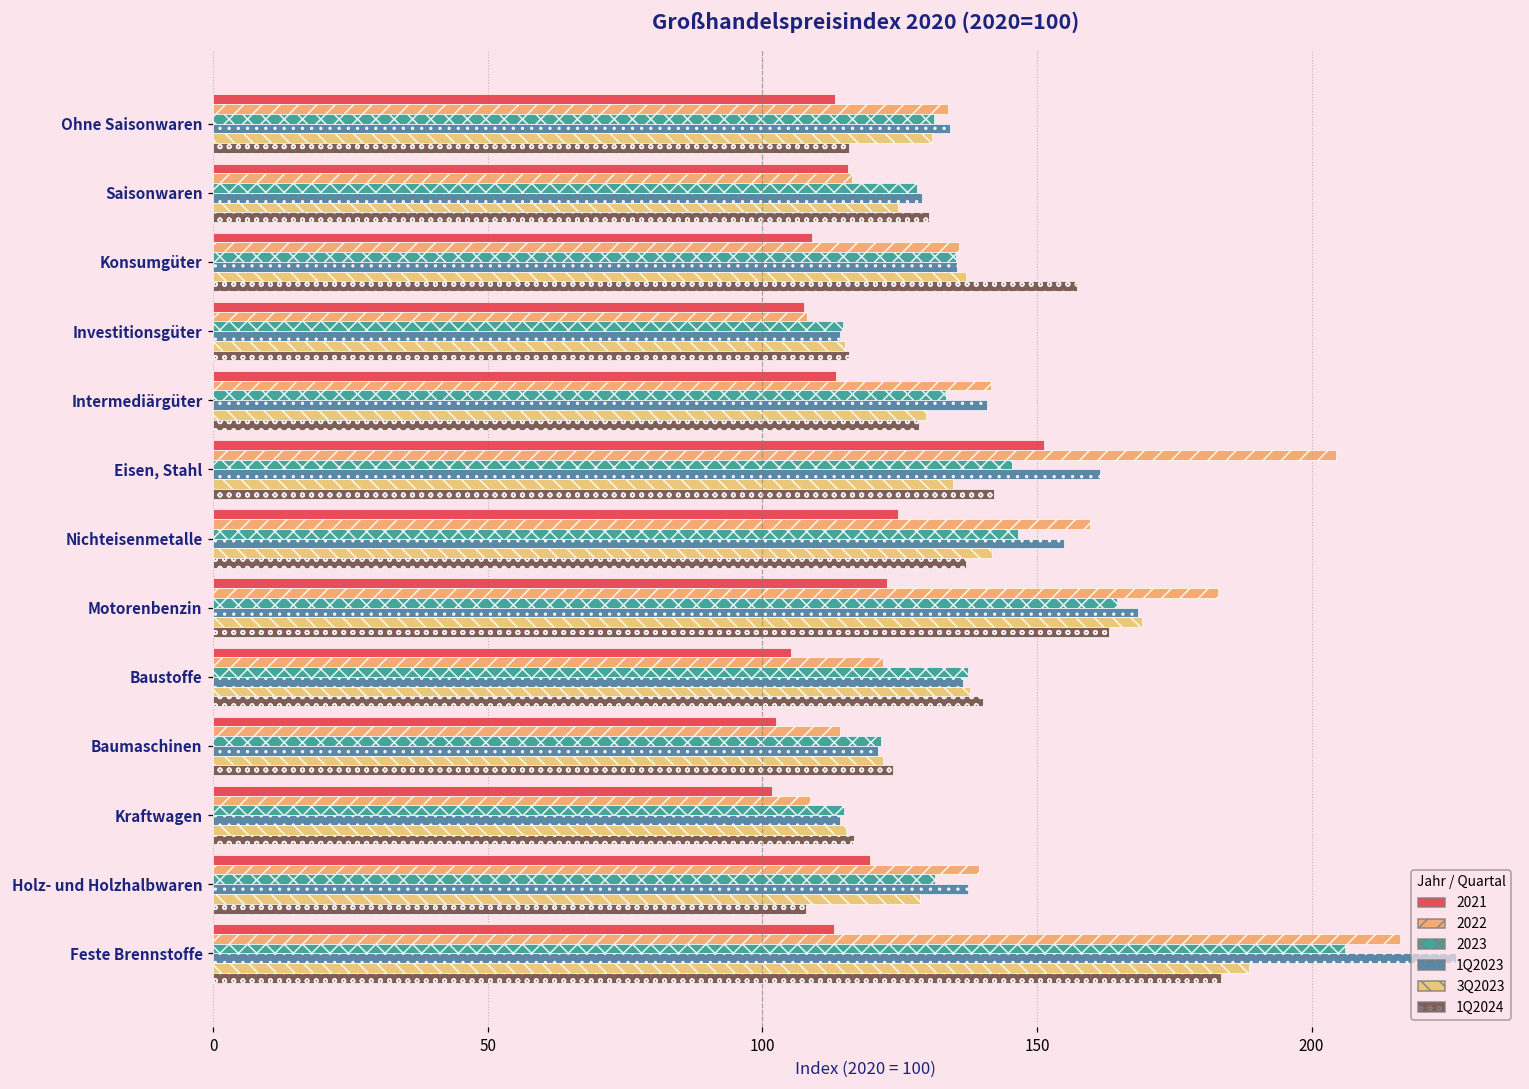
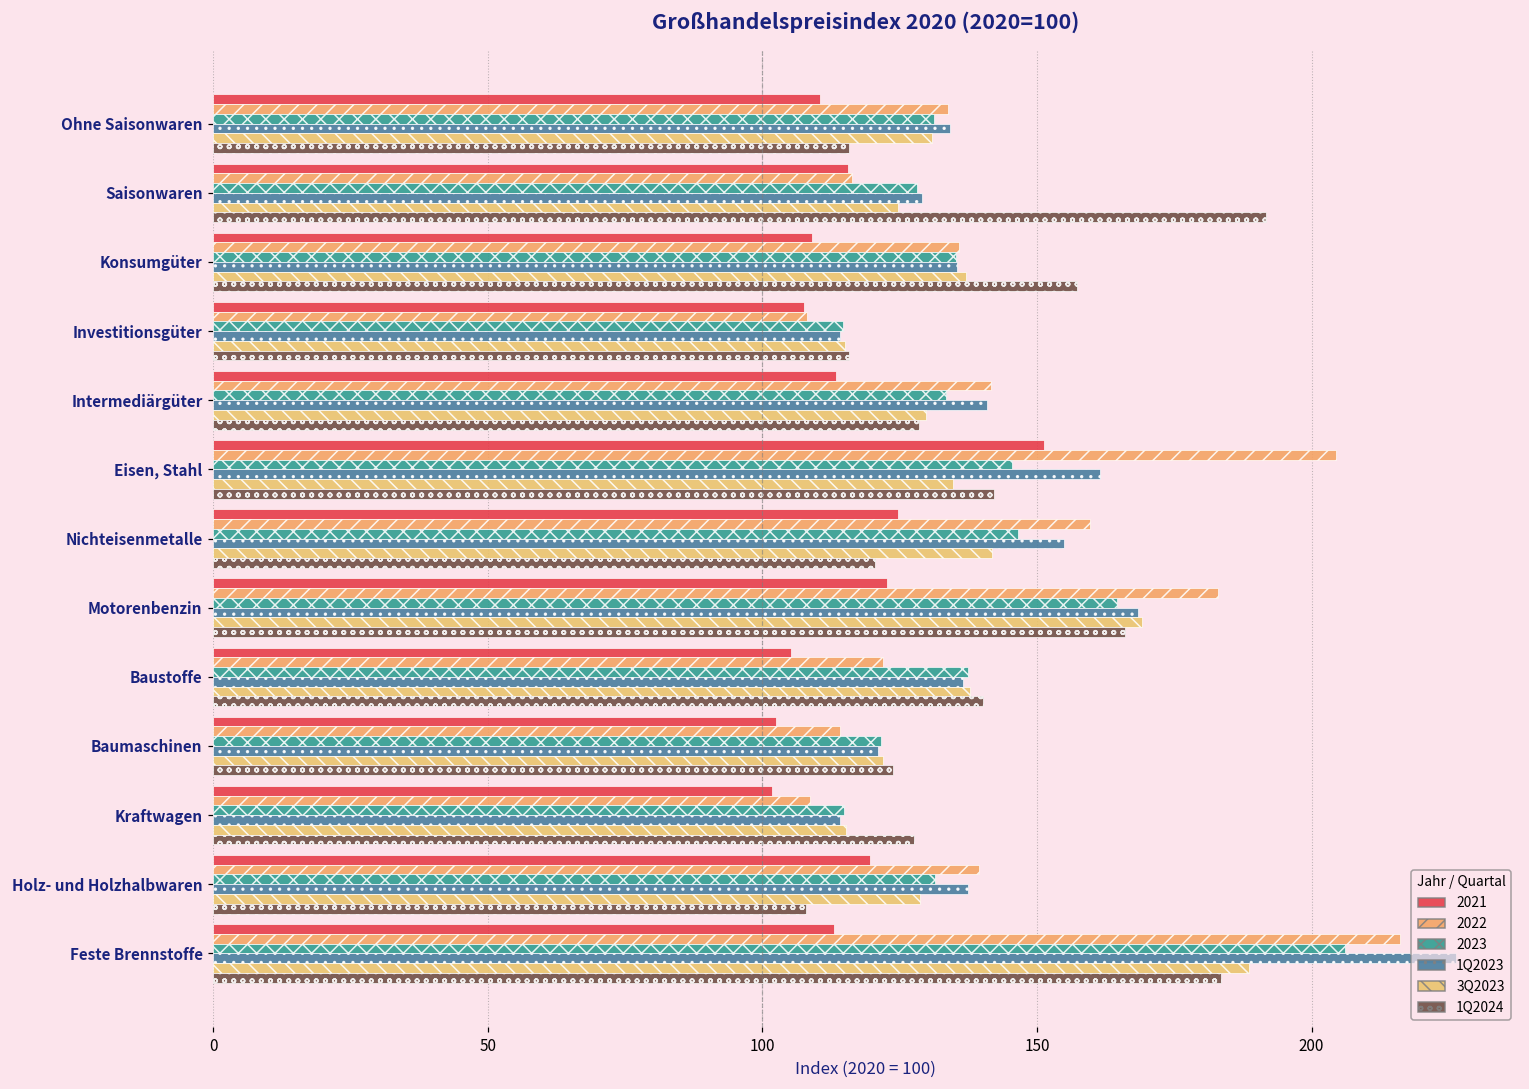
2021, Ohne Saisonwaren: 113 -> 110
1Q2024, Saisonwaren: 130 -> 192
1Q2024, Nichteisenmetalle: 137 -> 121
1Q2024, Motorenbenzin: 163 -> 166
1Q2024, Kraftwagen: 117 -> 128
